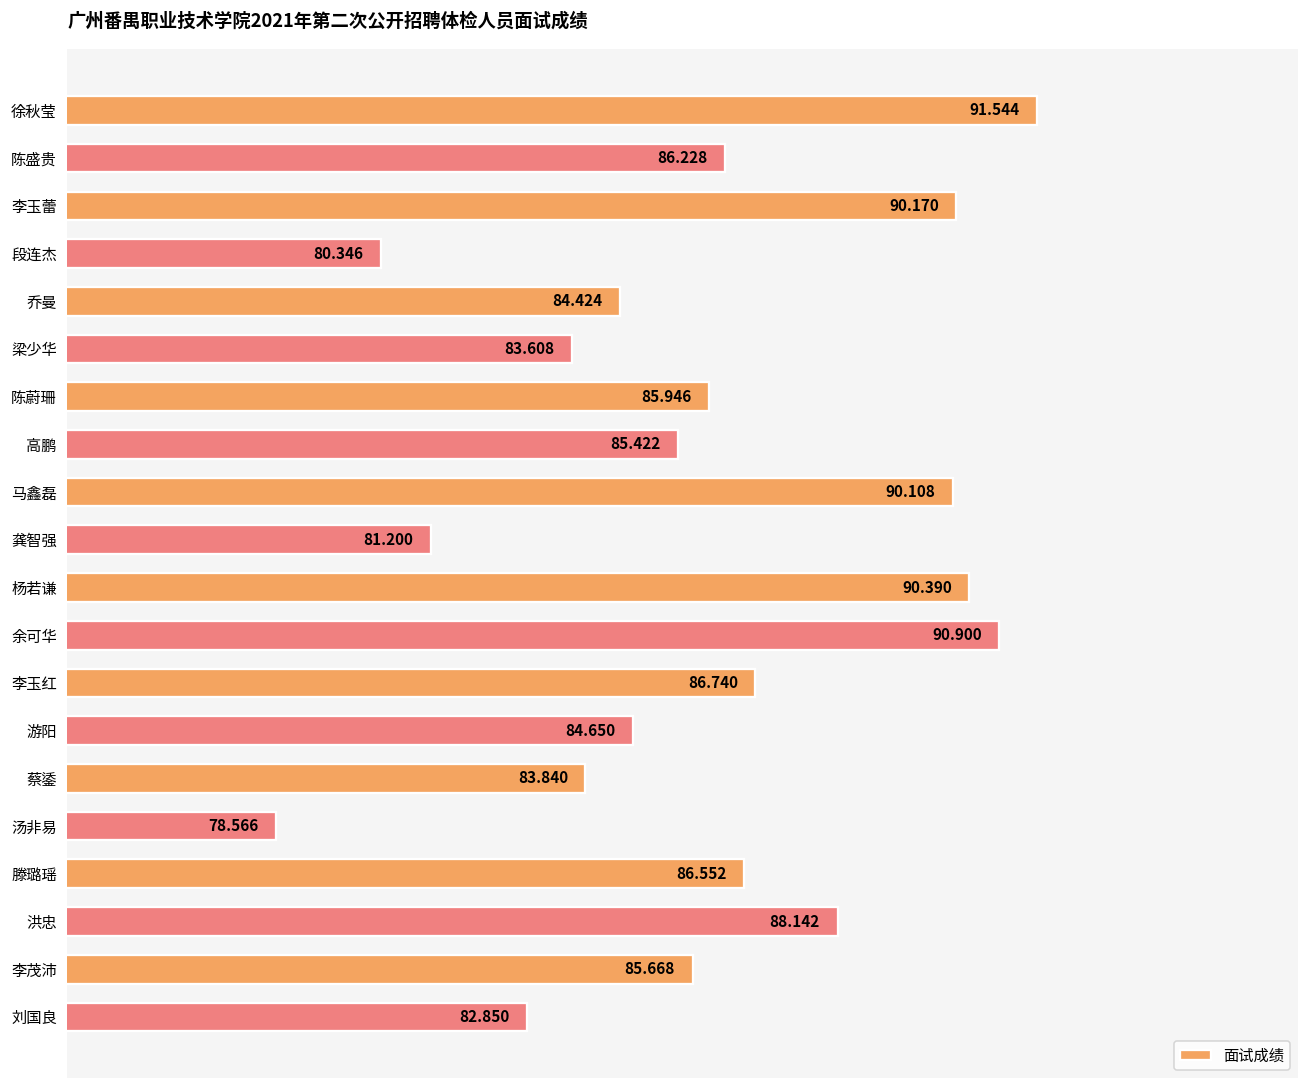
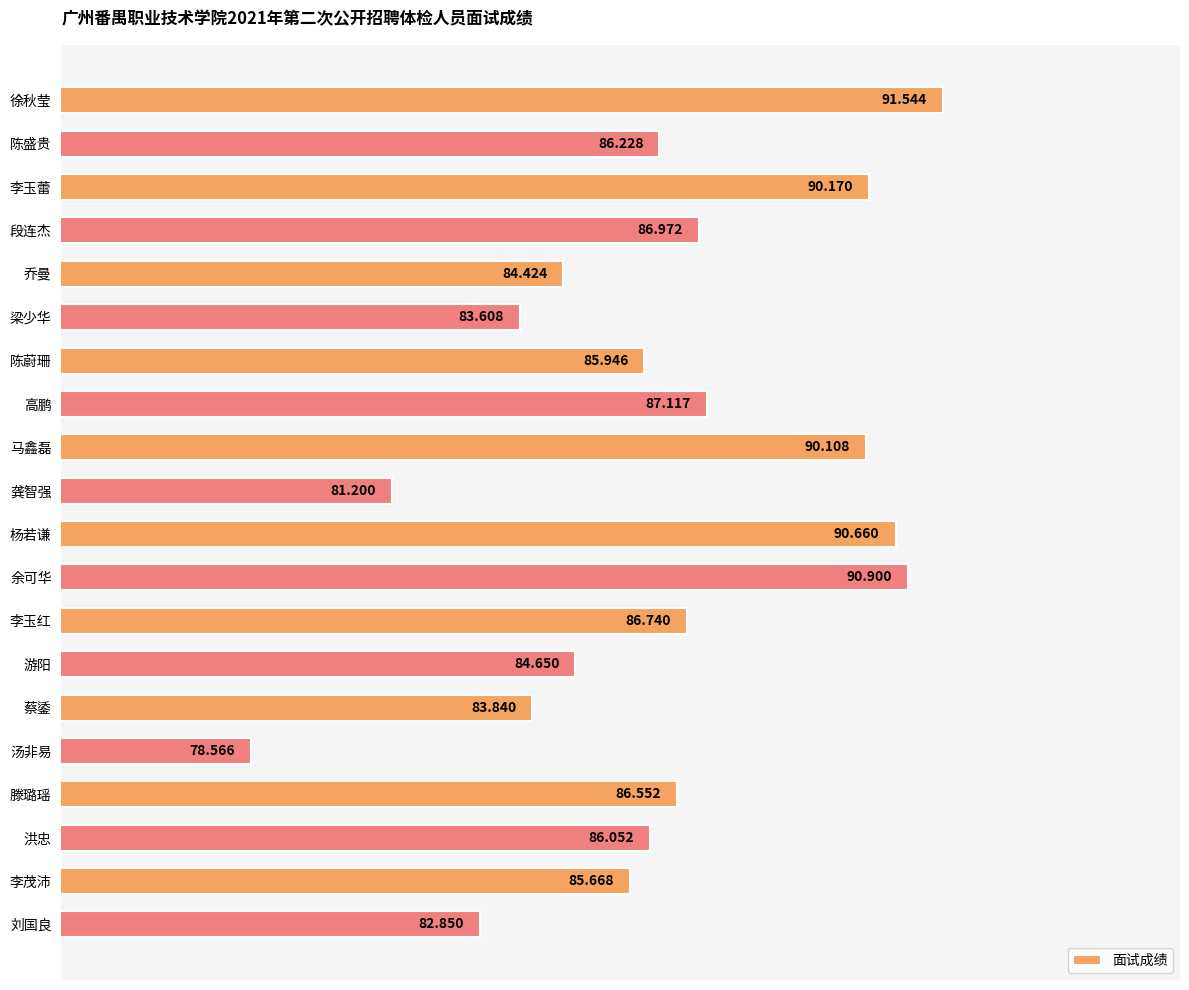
段连杰: 80.346 -> 86.972
高鹏: 85.422 -> 87.117
杨若谦: 90.390 -> 90.660
洪忠: 88.142 -> 86.052
